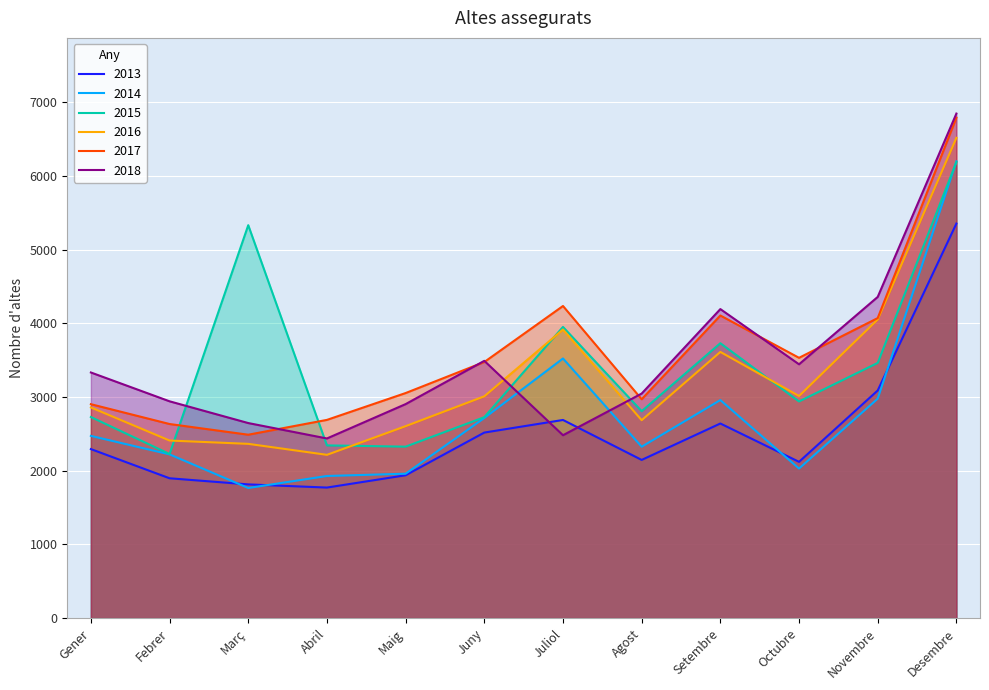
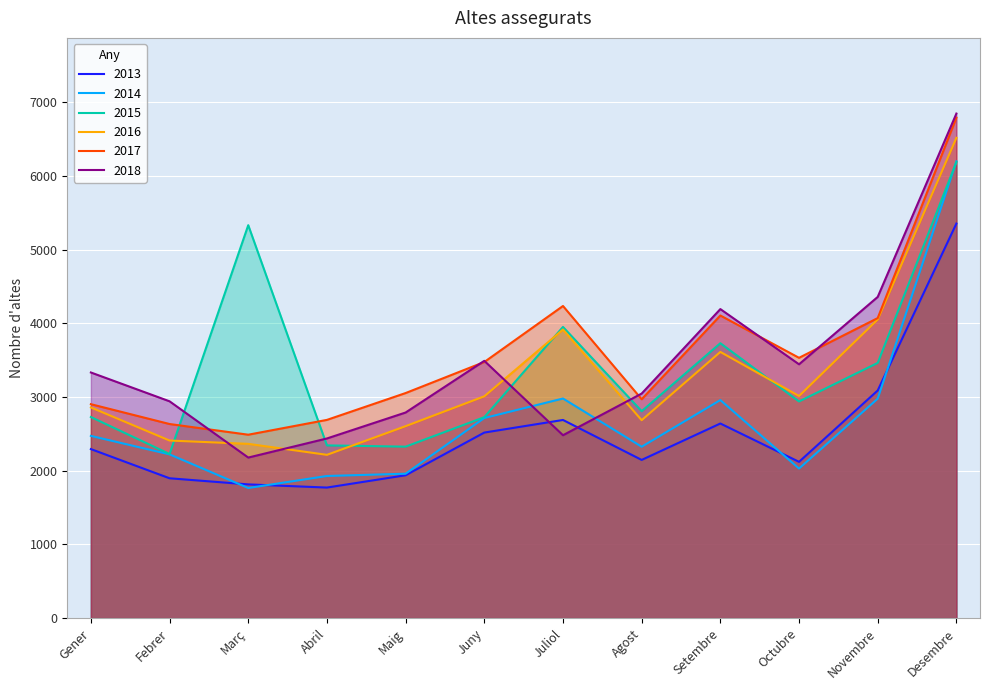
2018, Març: 2600 -> 2200
2018, Maig: 2900 -> 2800
2014, Juliol: 3500 -> 3000
